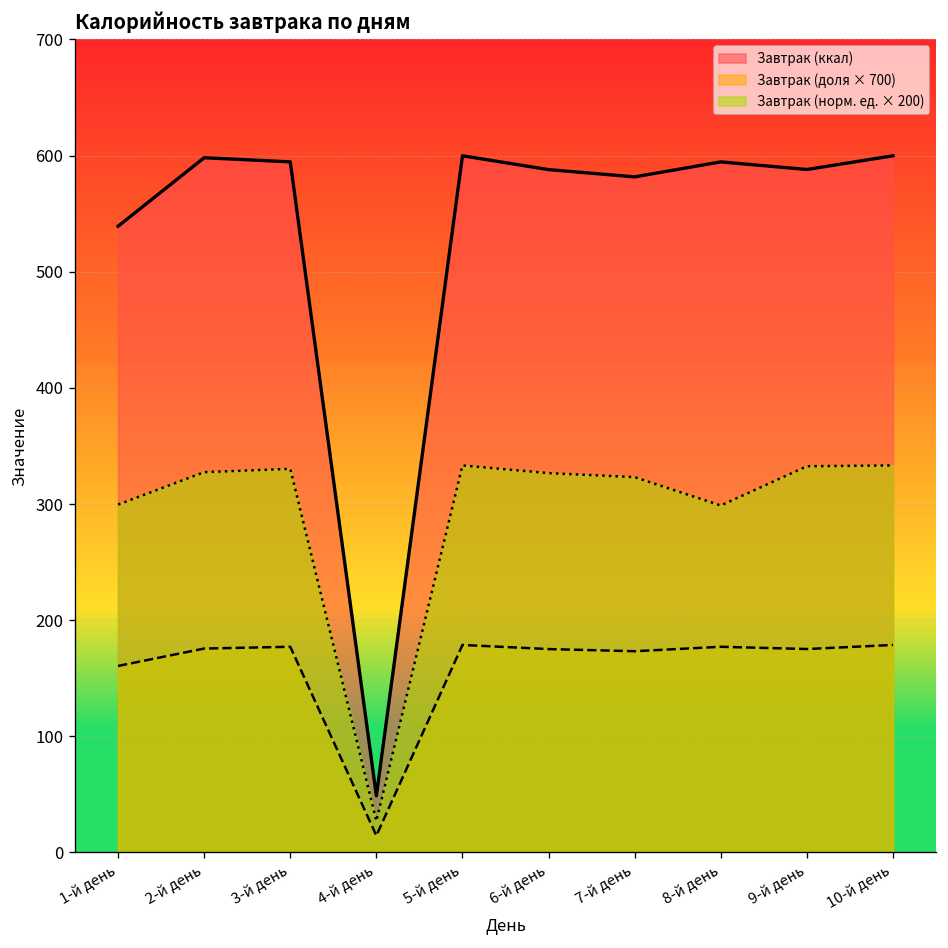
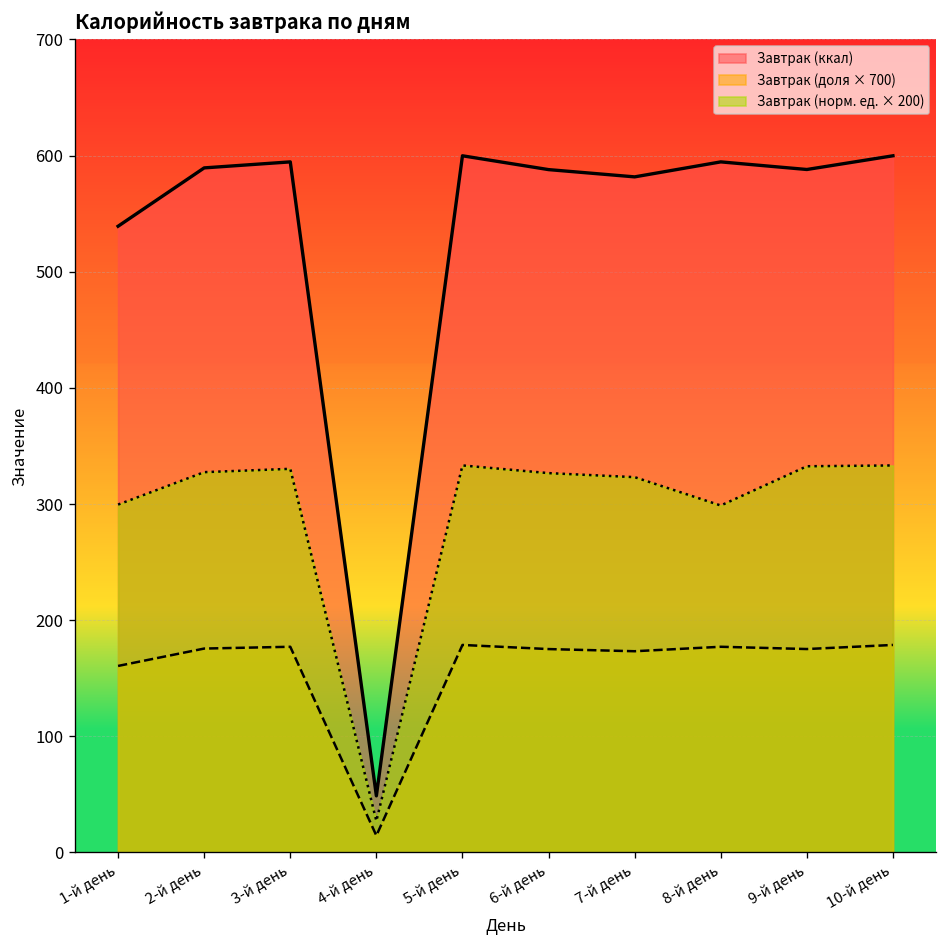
Завтрак (ккал), 2-й день: 600 -> 590
